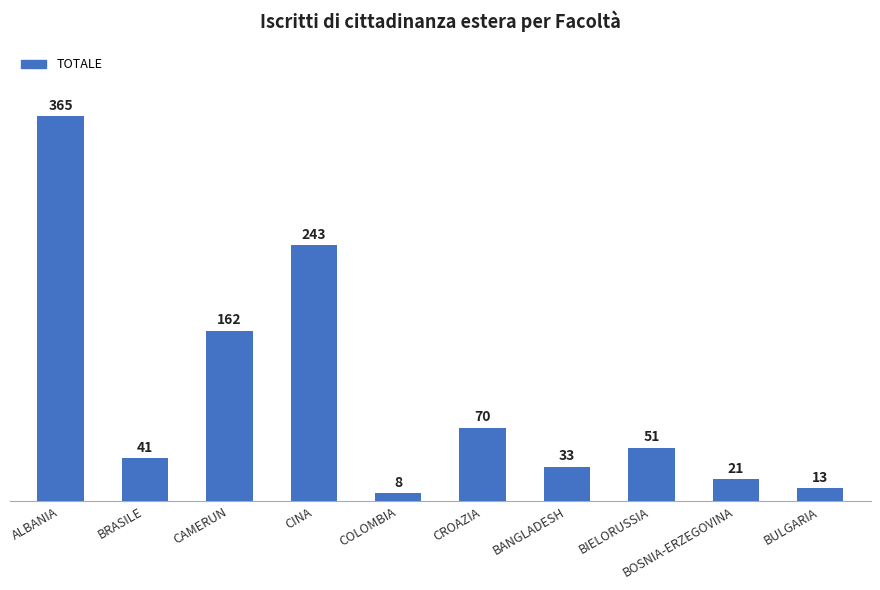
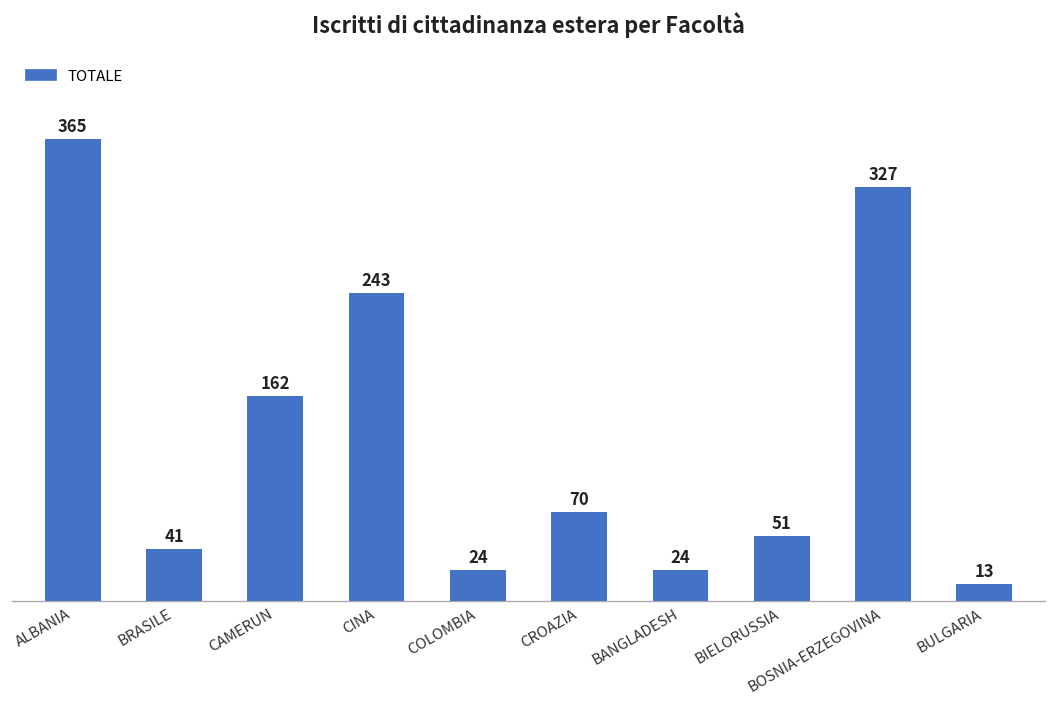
COLOMBIA: 8 -> 24
BANGLADESH: 33 -> 24
BOSNIA-ERZEGOVINA: 21 -> 327
